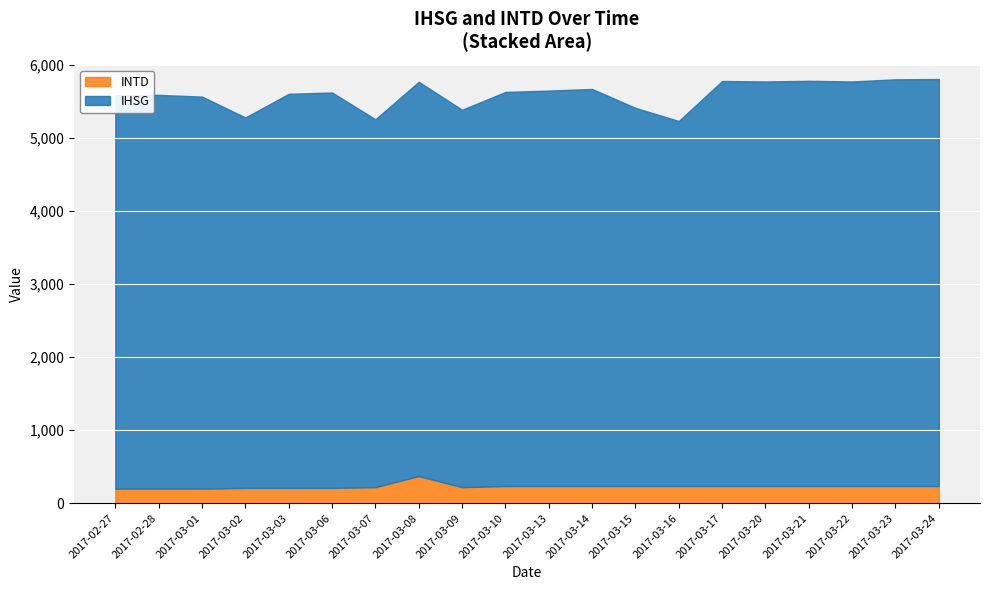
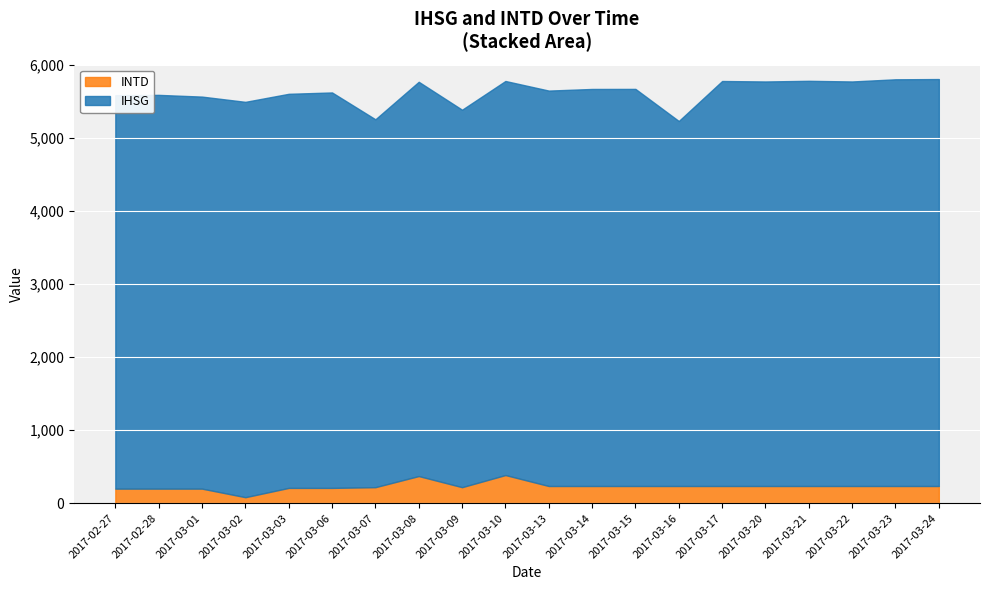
INTD, 2017-03-02: 200 -> 100
IHSG, 2017-03-02: 5,100 -> 5,400
INTD, 2017-03-10: 200 -> 400
IHSG, 2017-03-15: 5,200 -> 5,400
